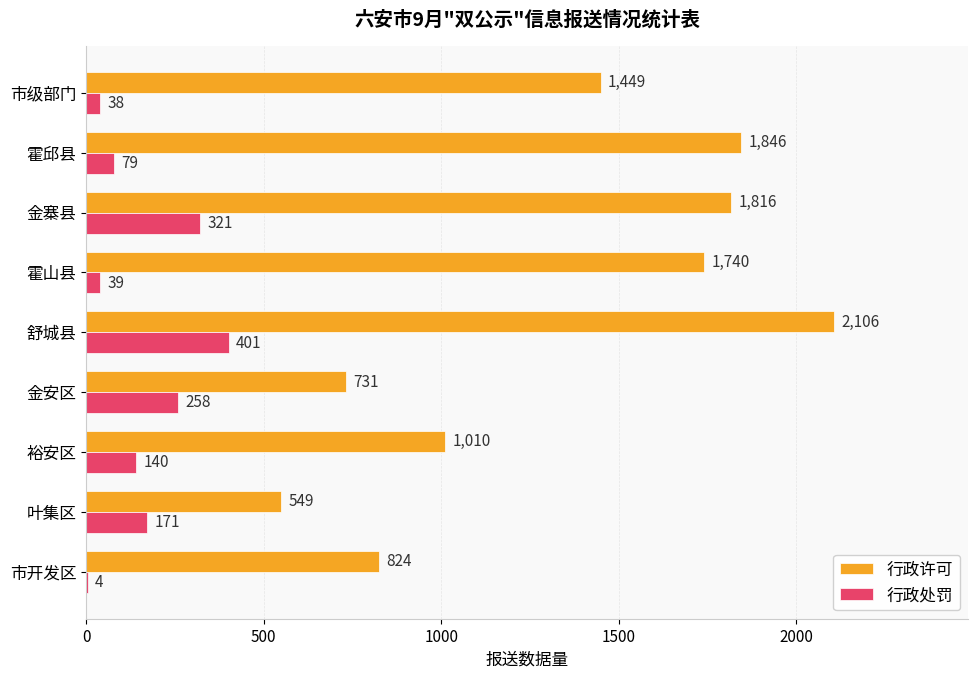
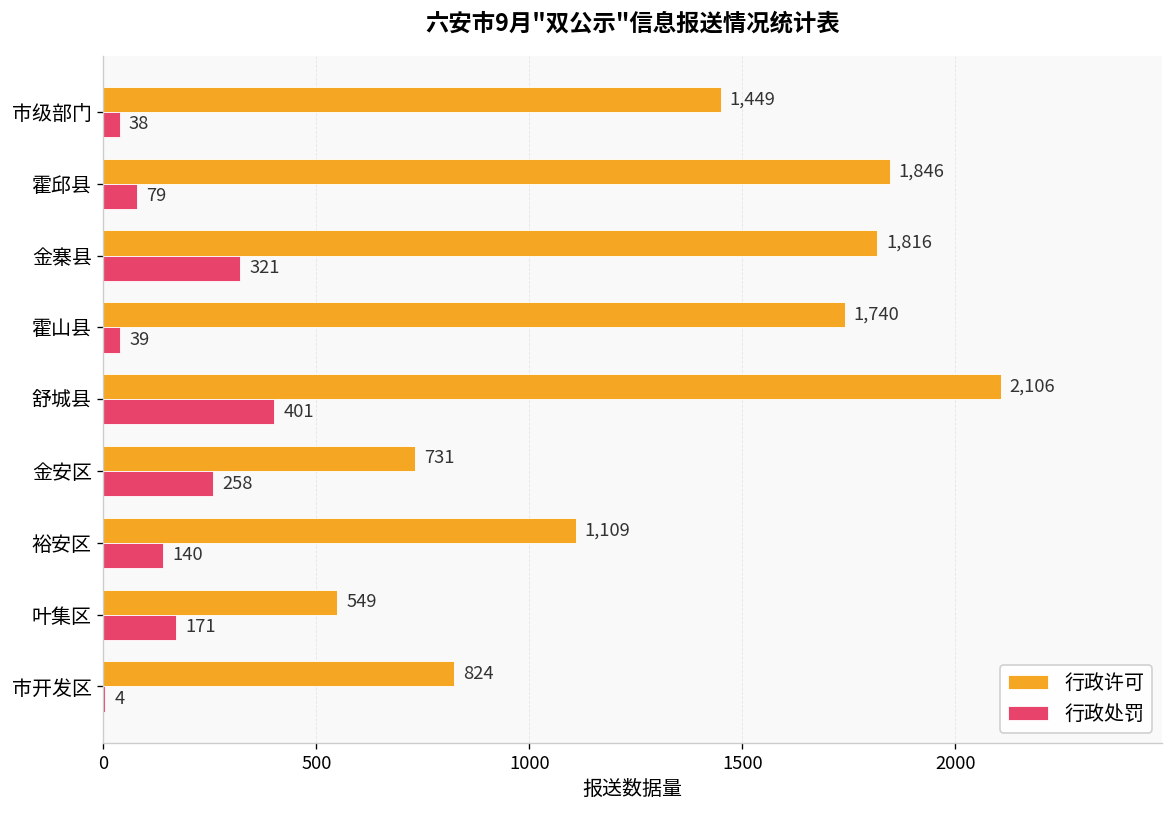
行政许可, 裕安区: 1,010 -> 1,109
